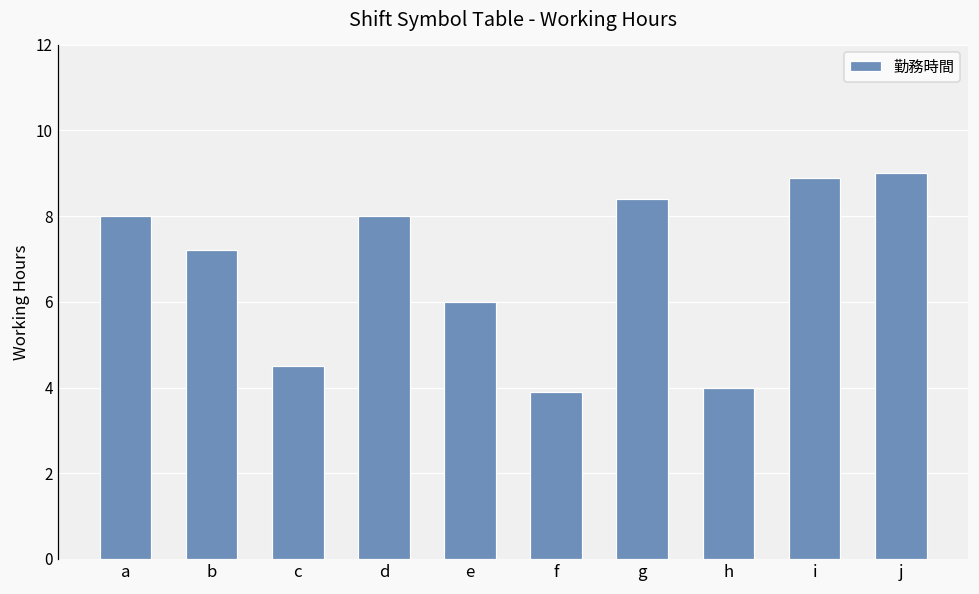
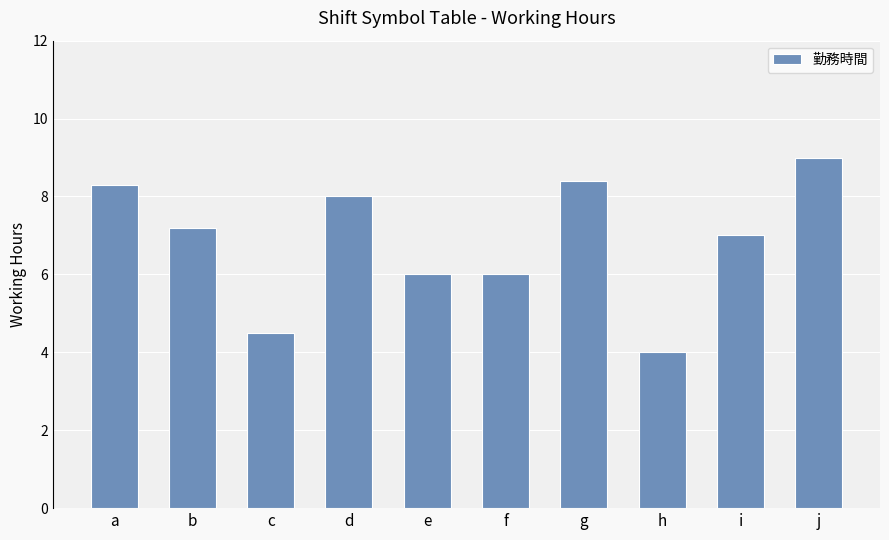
a: 8.0 -> 8.3
f: 3.9 -> 6.0
i: 8.9 -> 7.0
